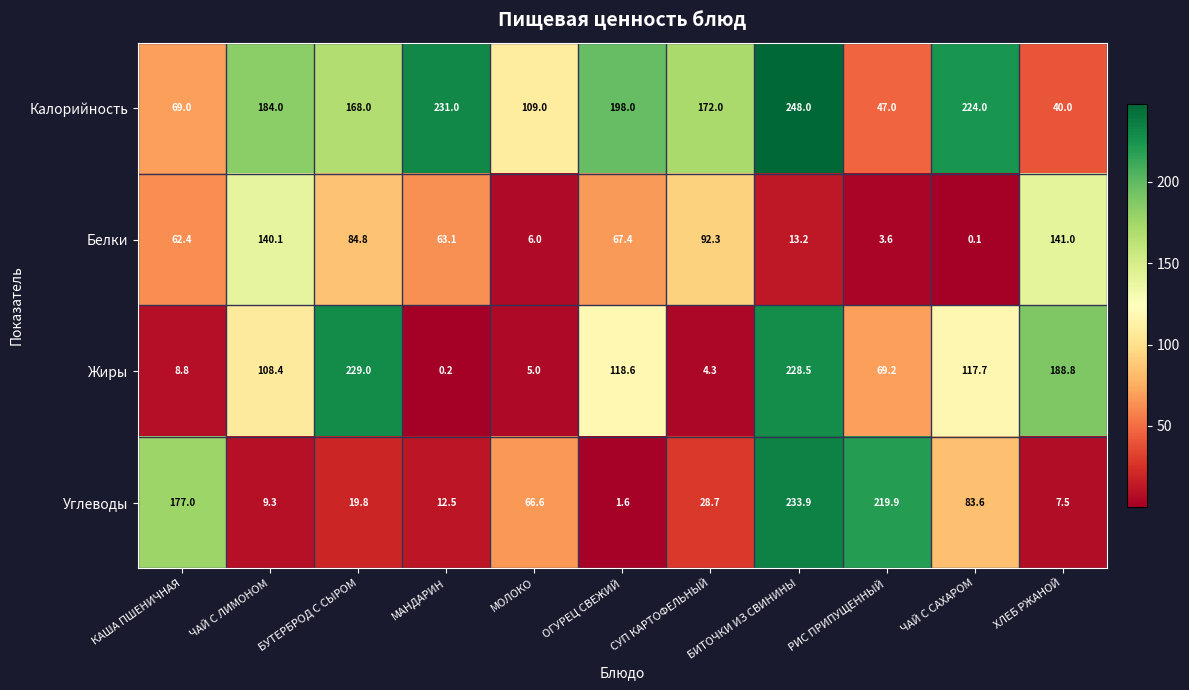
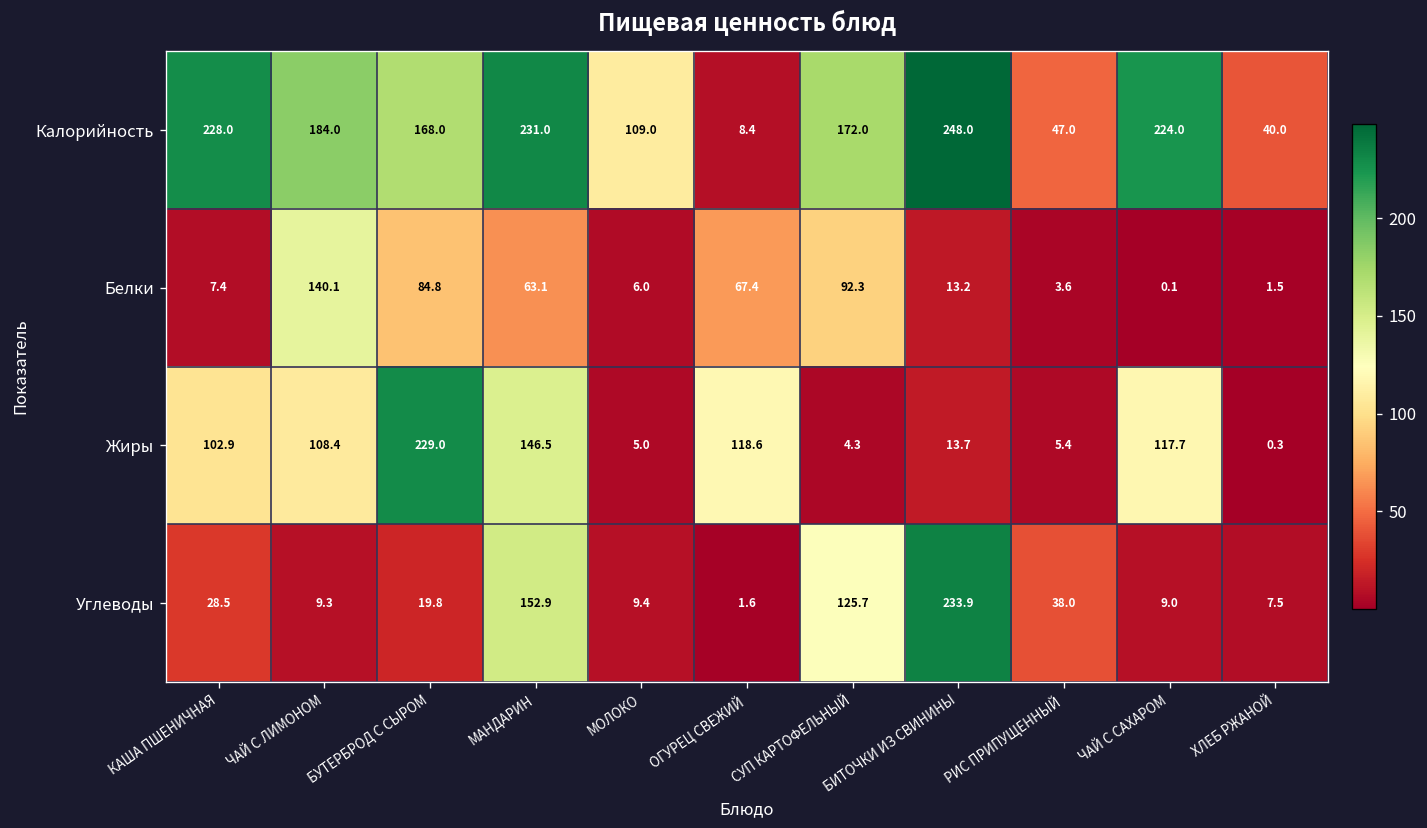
Калорийность, КАША ПШЕНИЧНАЯ: 69.0 -> 228.0
Калорийность, ОГУРЕЦ СВЕЖИЙ: 198.0 -> 8.4
Белки, КАША ПШЕНИЧНАЯ: 62.4 -> 7.4
Белки, ХЛЕБ РЖАНОЙ: 141.0 -> 1.5
Жиры, КАША ПШЕНИЧНАЯ: 8.8 -> 102.9
Жиры, МАНДАРИН: 0.2 -> 146.5
Жиры, БИТОЧКИ ИЗ СВИНИНЫ: 228.5 -> 13.7
Жиры, РИС ПРИПУЩЕННЫЙ: 69.2 -> 5.4
Жиры, ХЛЕБ РЖАНОЙ: 188.8 -> 0.3
Углеводы, КАША ПШЕНИЧНАЯ: 177.0 -> 28.5
Углеводы, МАНДАРИН: 12.5 -> 152.9
Углеводы, МОЛОКО: 66.6 -> 9.4
Углеводы, СУП КАРТОФЕЛЬНЫЙ: 28.7 -> 125.7
Углеводы, РИС ПРИПУЩЕННЫЙ: 219.9 -> 38.0
Углеводы, ЧАЙ С САХАРОМ: 83.6 -> 9.0
